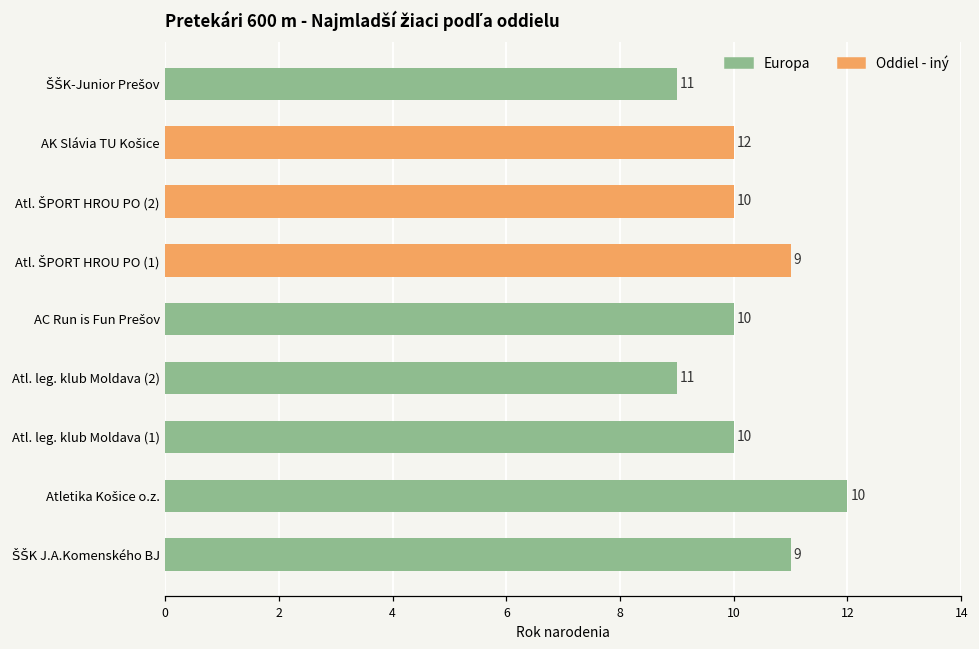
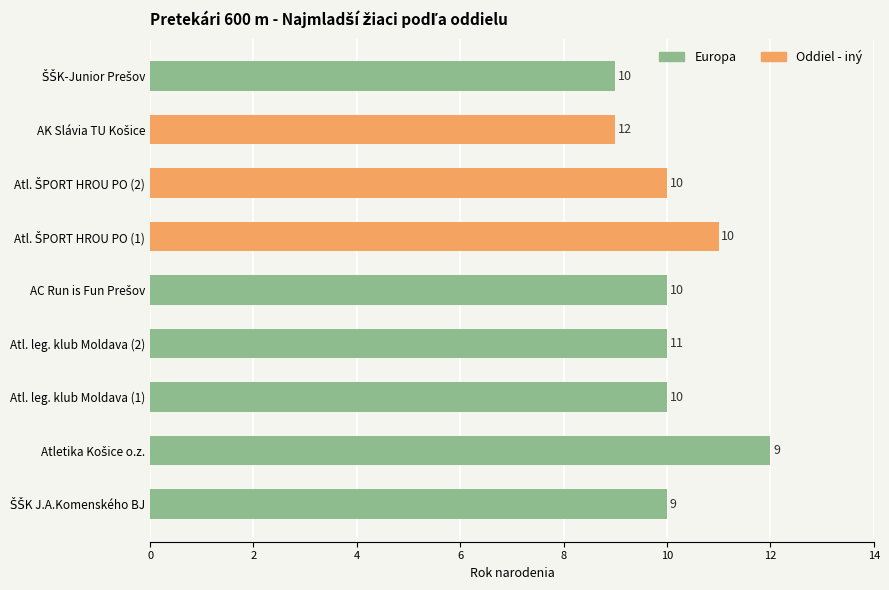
AK Slávia TU Košice: 10 -> 9
Atl. leg. klub Moldava (2): 9 -> 10
ŠŠK J.A.Komenského BJ: 11 -> 10
